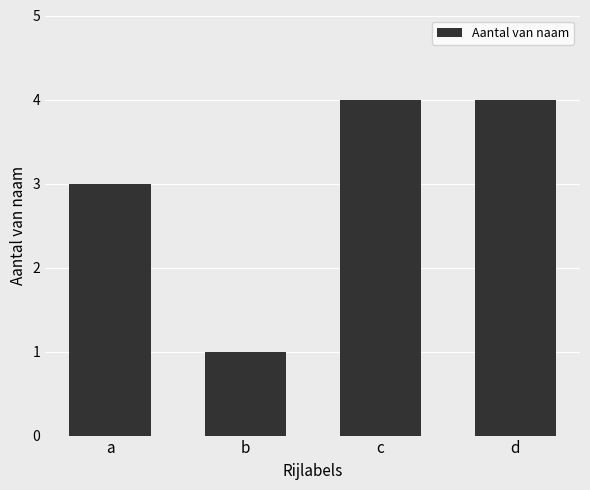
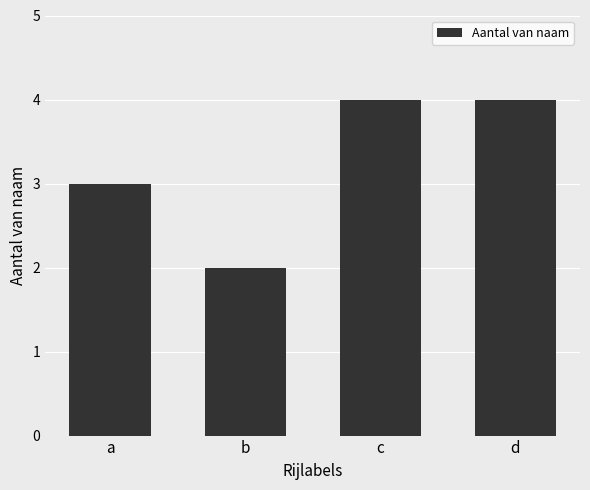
b: 1 -> 2
